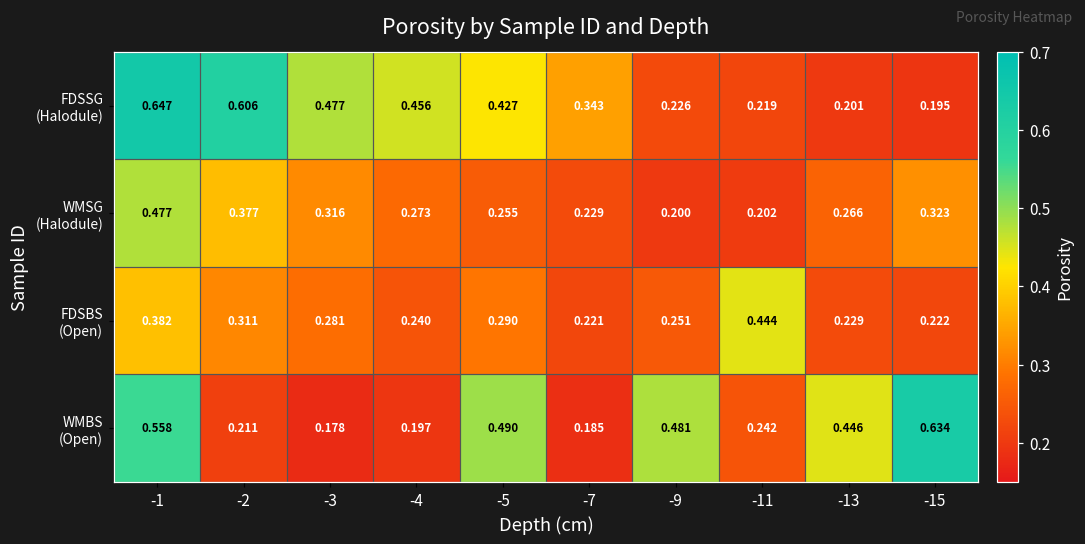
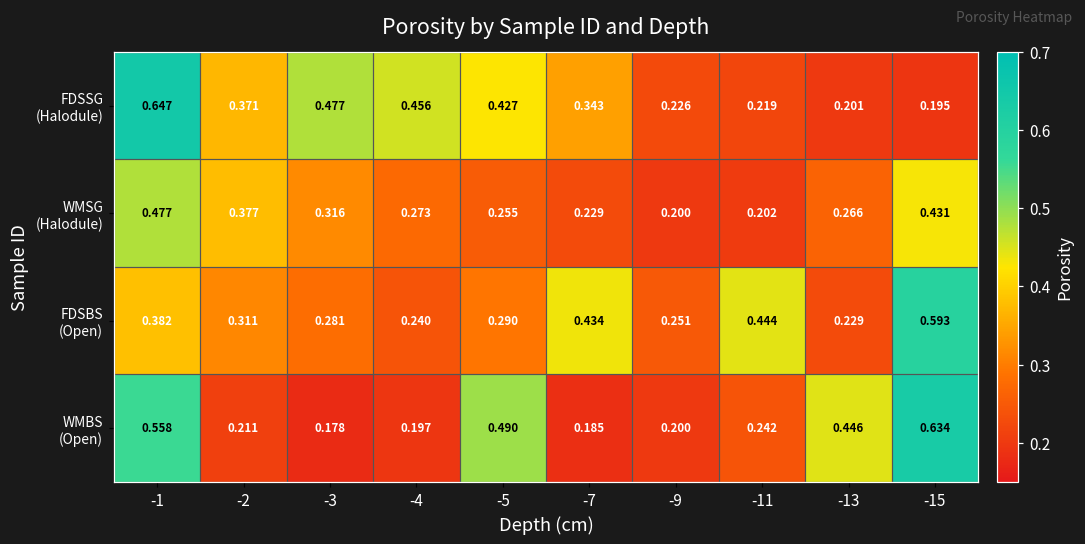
FDSSG (Halodule), -2: 0.606 -> 0.371
WMSG (Halodule), -15: 0.323 -> 0.431
FDSBS (Open), -7: 0.221 -> 0.434
FDSBS (Open), -15: 0.222 -> 0.593
WMBS (Open), -9: 0.481 -> 0.200
